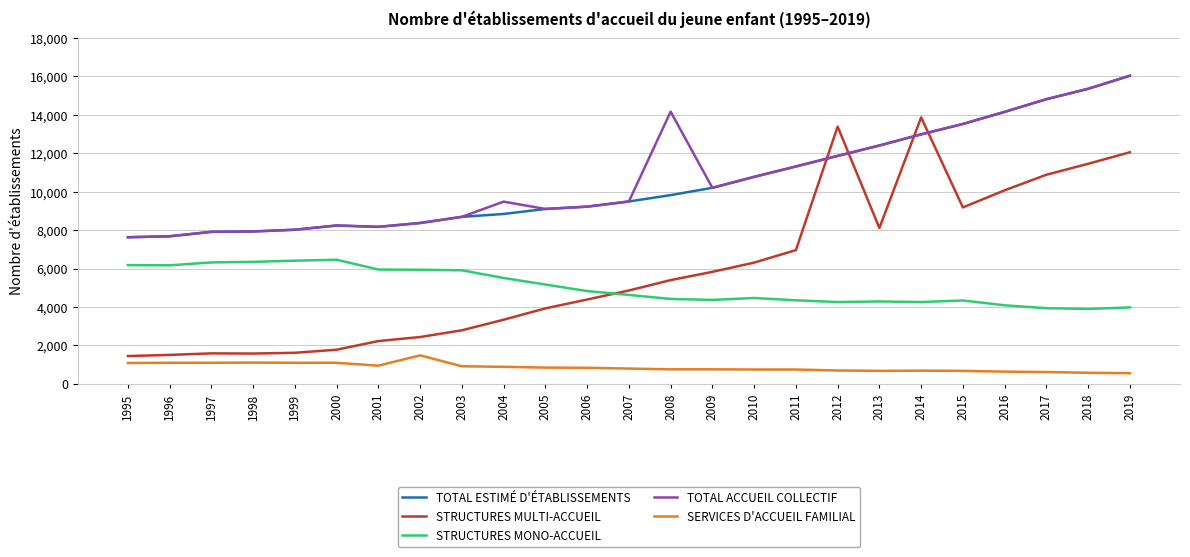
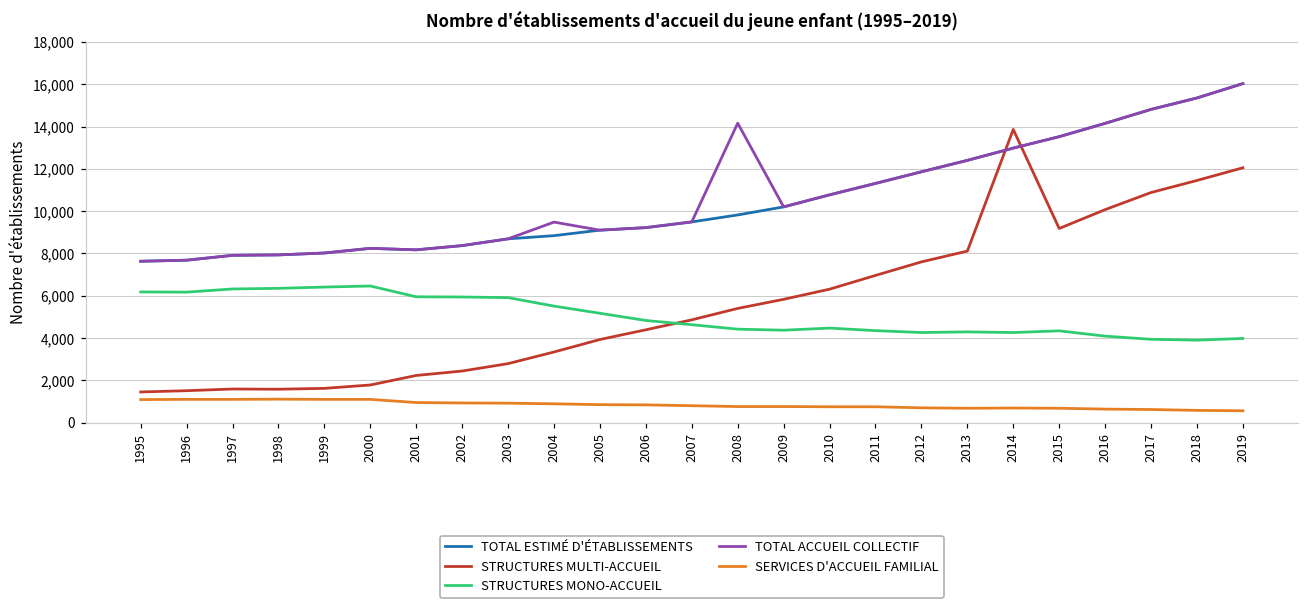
SERVICES D'ACCUEIL FAMILIAL, 2002: 1,500 -> 900
STRUCTURES MULTI-ACCUEIL, 2012: 13,400 -> 7,600
